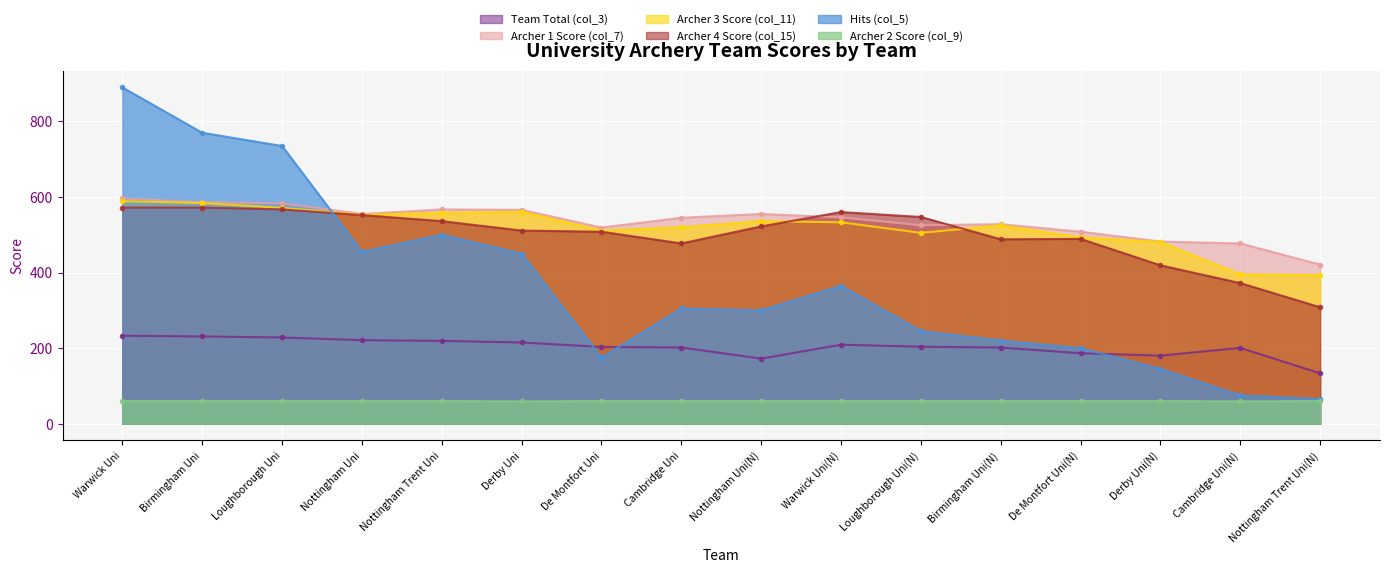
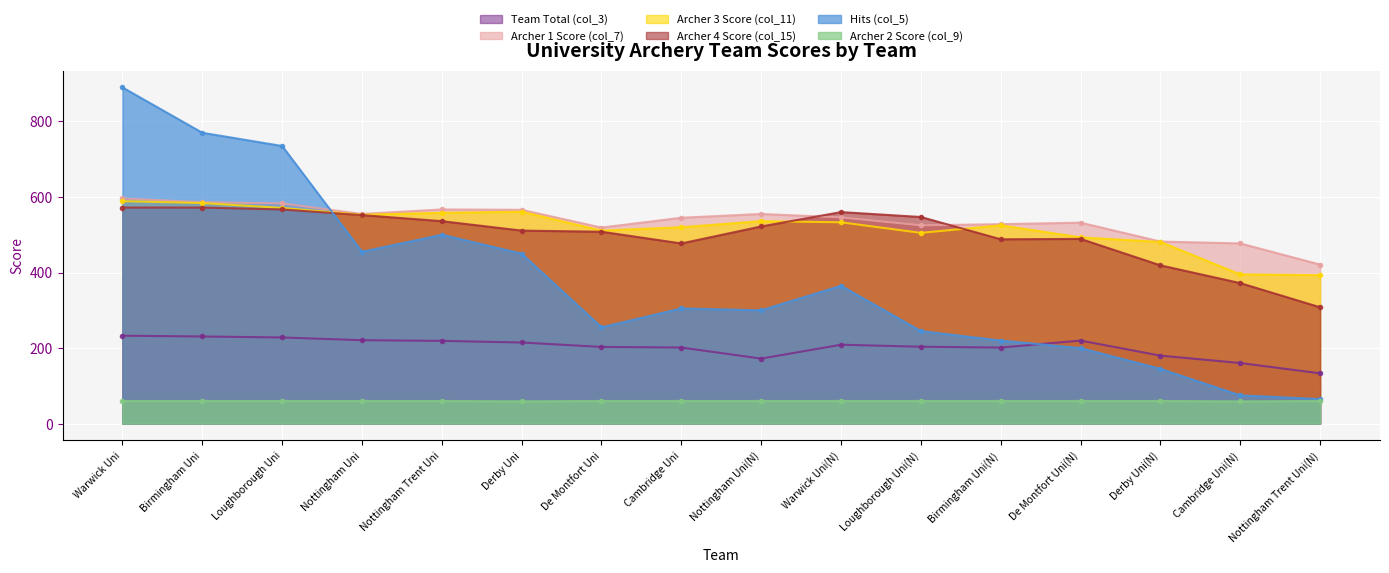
Hits (col_5), De Montfort Uni: 180 -> 260
Team Total (col_3), De Montfort Uni(N): 190 -> 220
Archer 1 Score (col_7), De Montfort Uni(N): 510 -> 530
Team Total (col_3), Cambridge Uni(N): 200 -> 160
